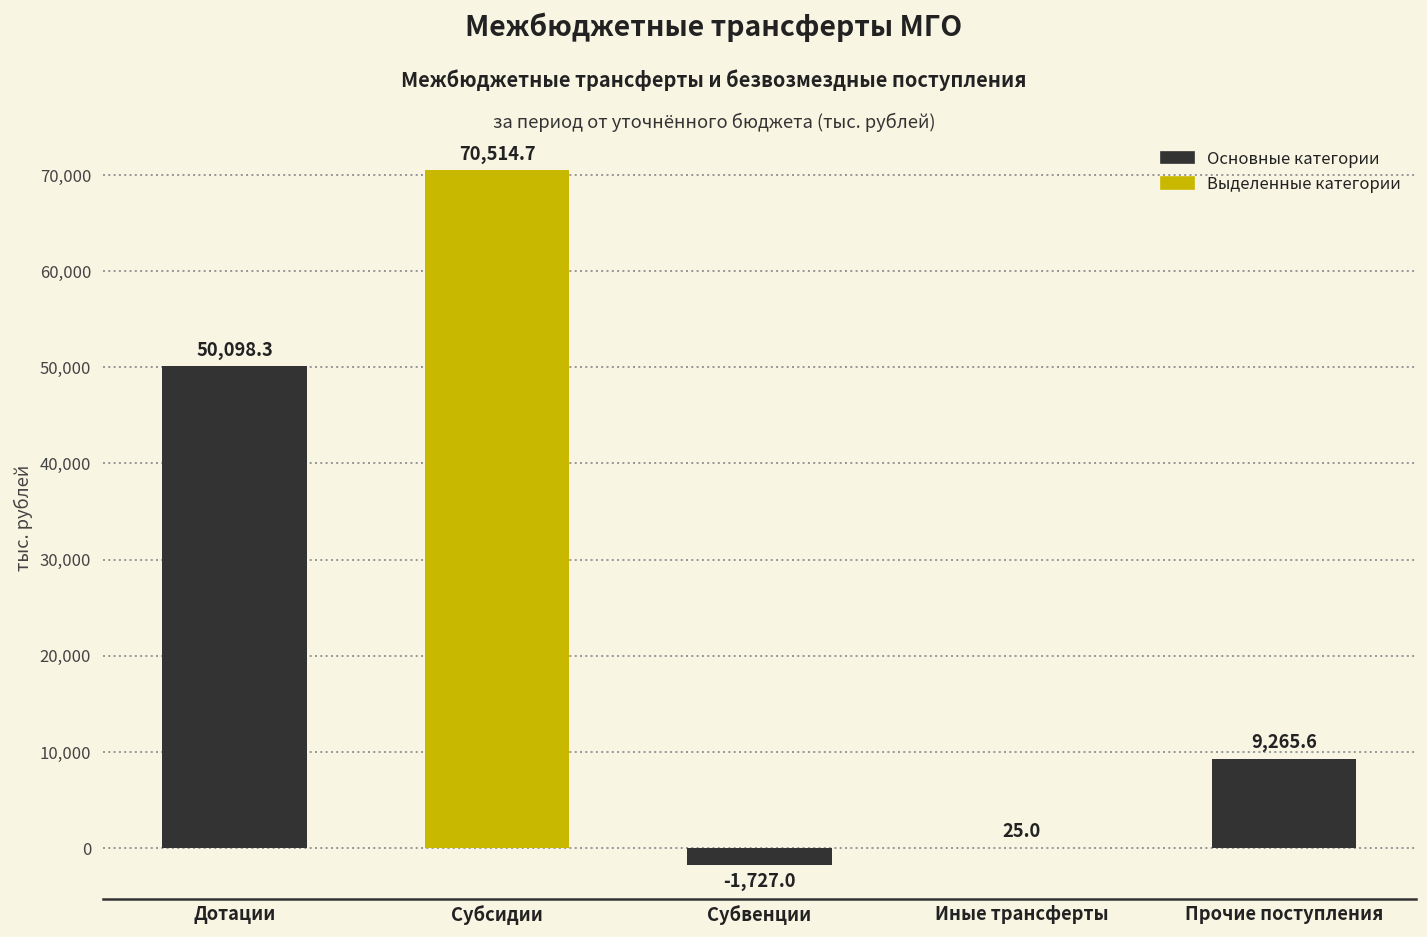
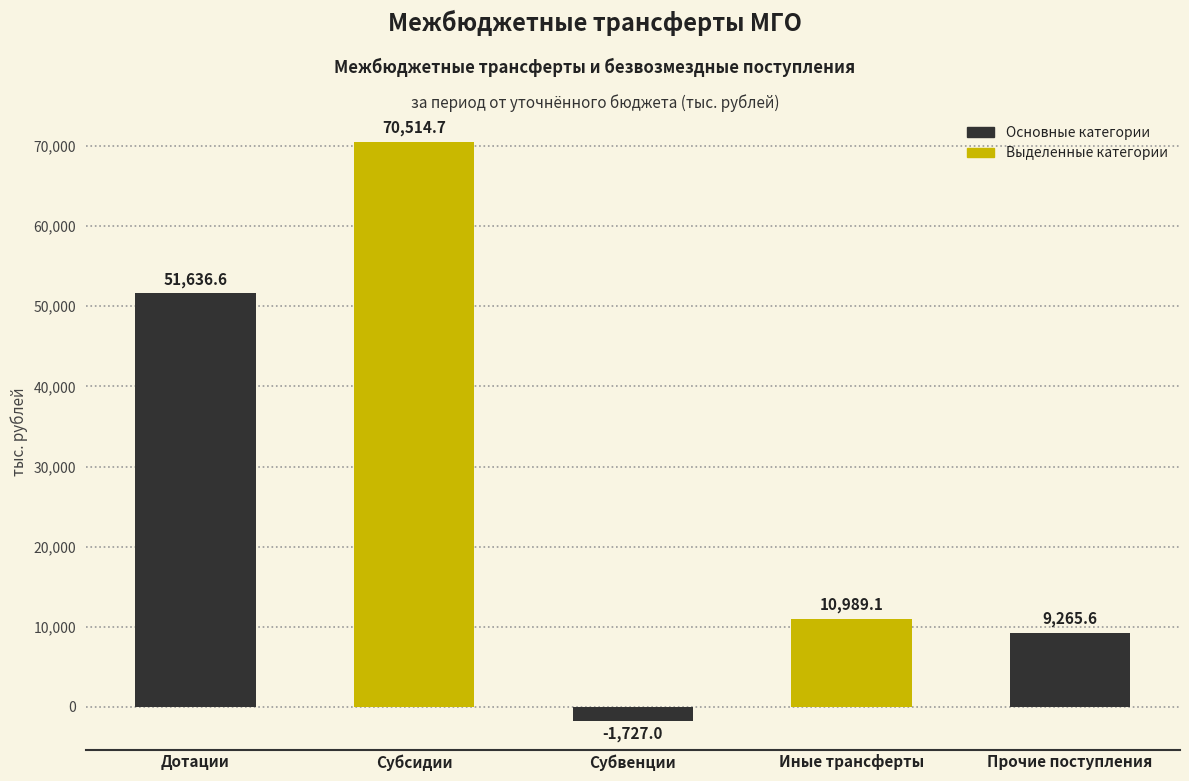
Дотации: 50,098.3 -> 51,636.6
Иные трансферты: 25.0 -> 10,989.1
